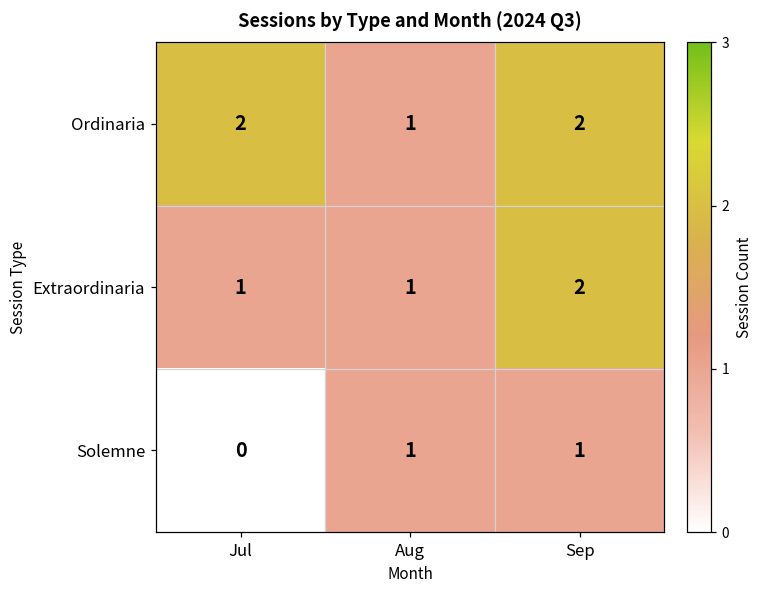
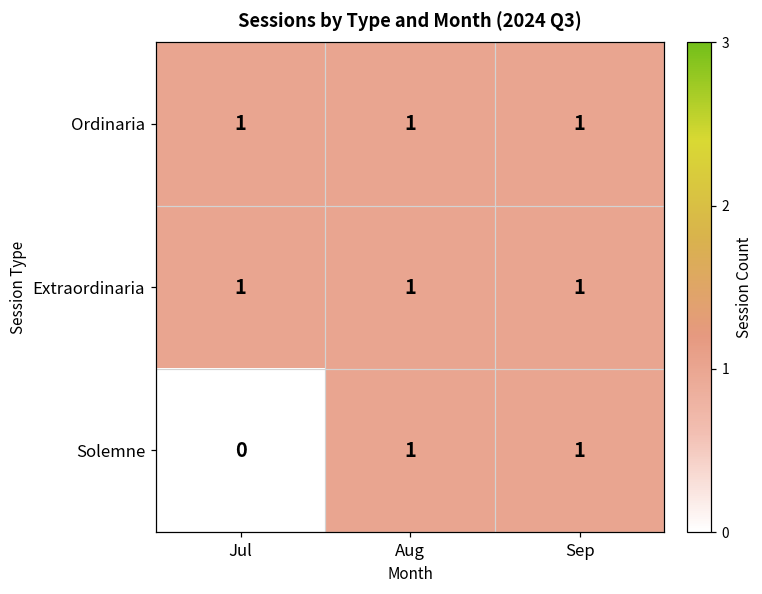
Ordinaria, Jul: 2 -> 1
Ordinaria, Sep: 2 -> 1
Extraordinaria, Sep: 2 -> 1
